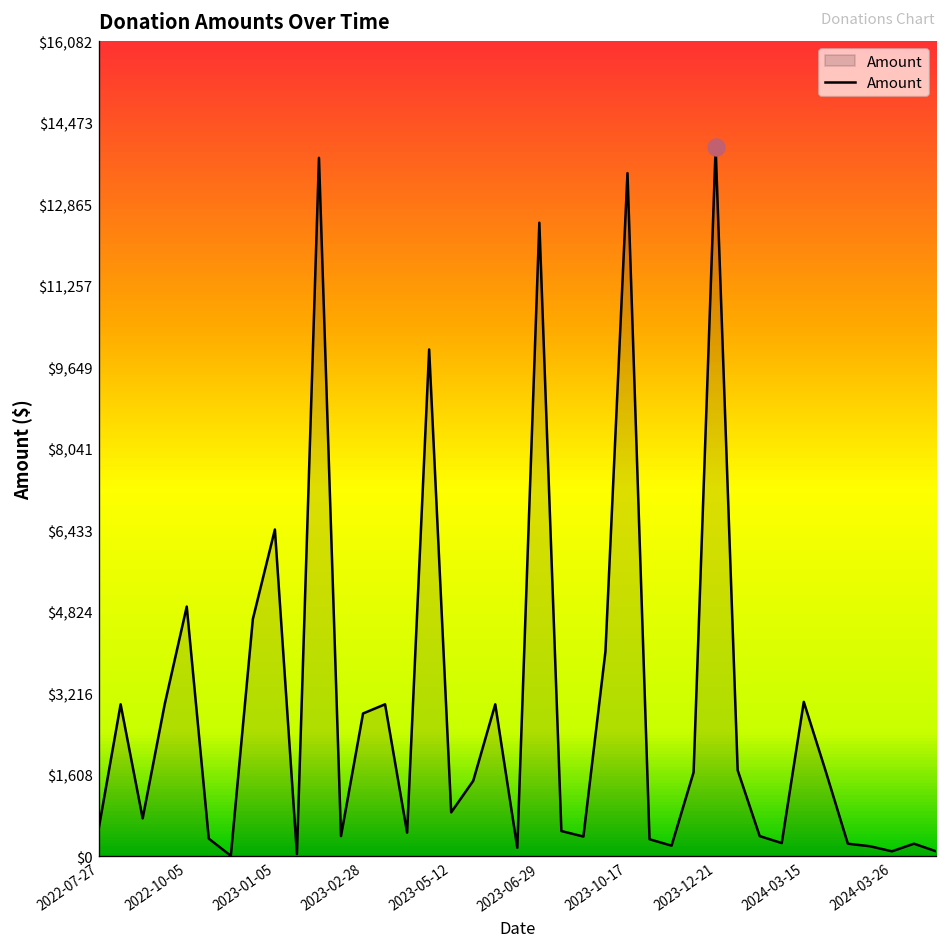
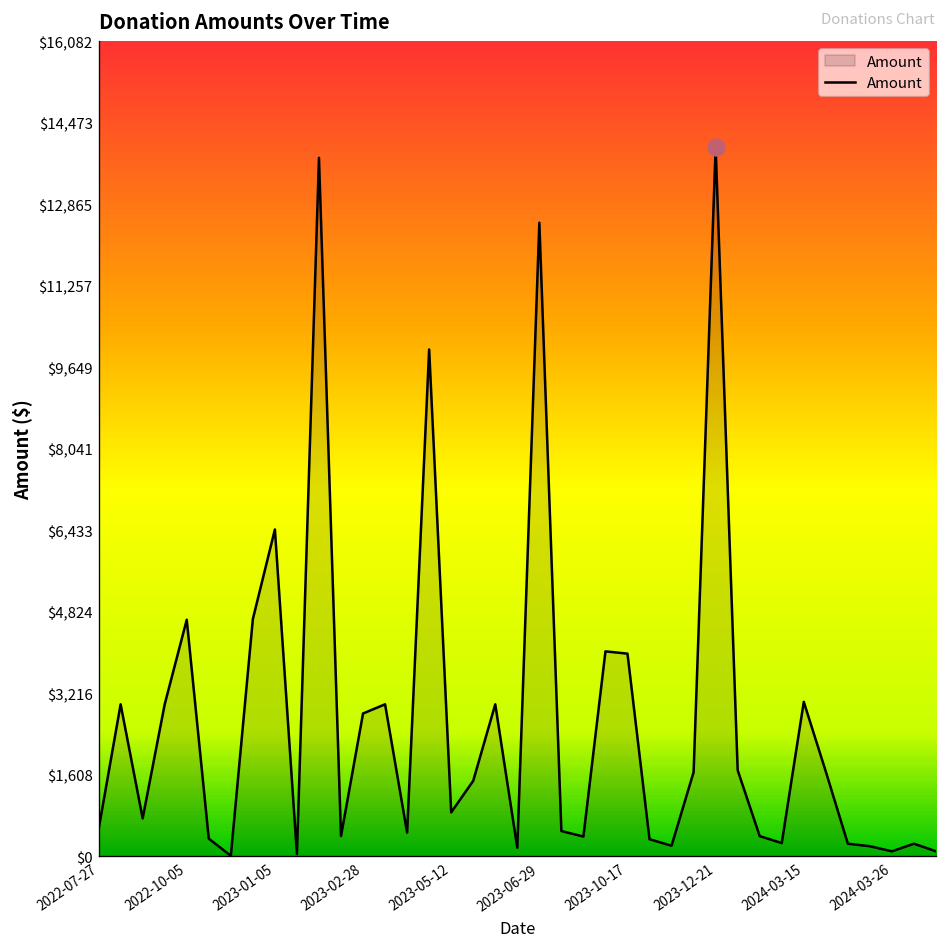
Amount, 2022-10-05: $4,900 -> $4,700
Amount, 2023-10-17: $13,500 -> $4,000
